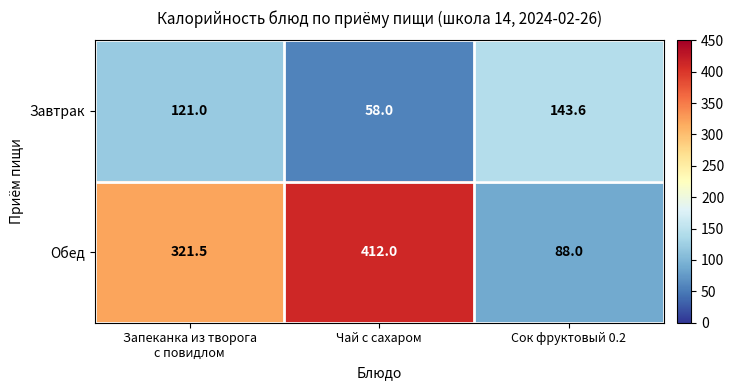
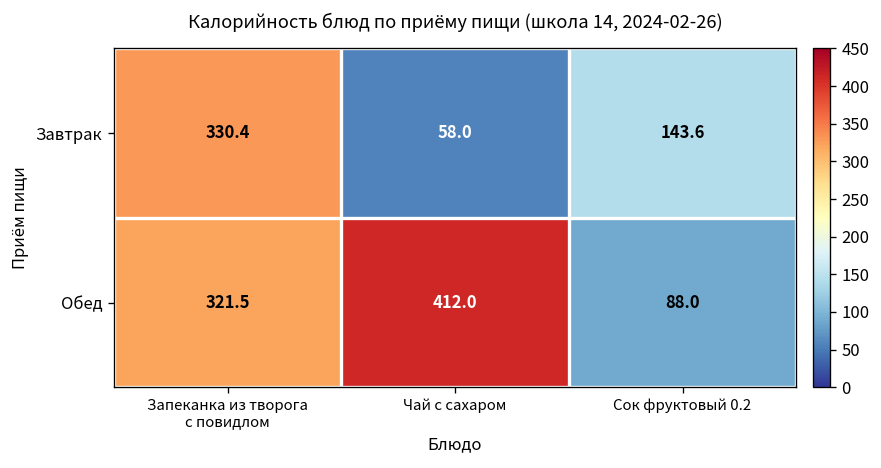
Завтрак, Запеканка из творога с повидлом: 121.0 -> 330.4
